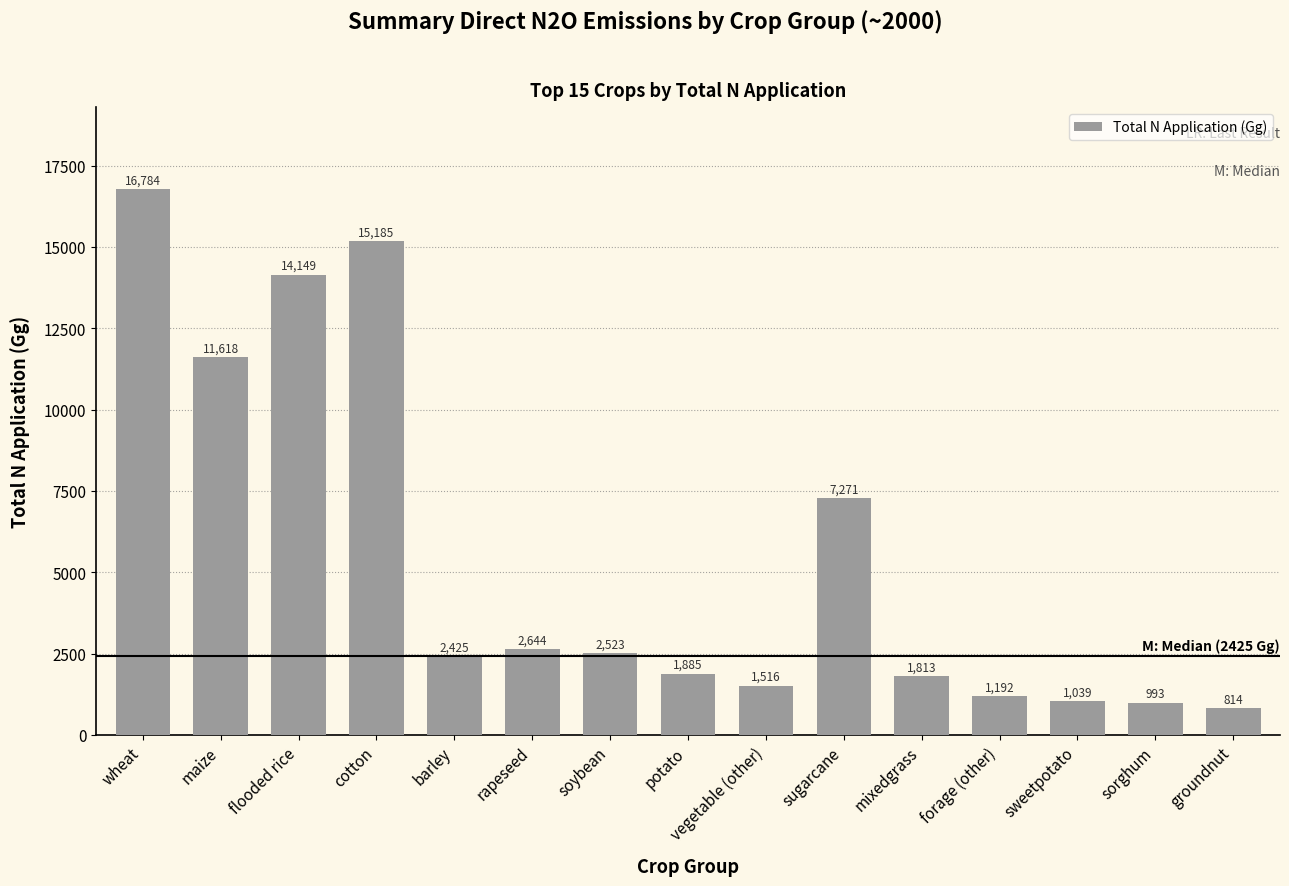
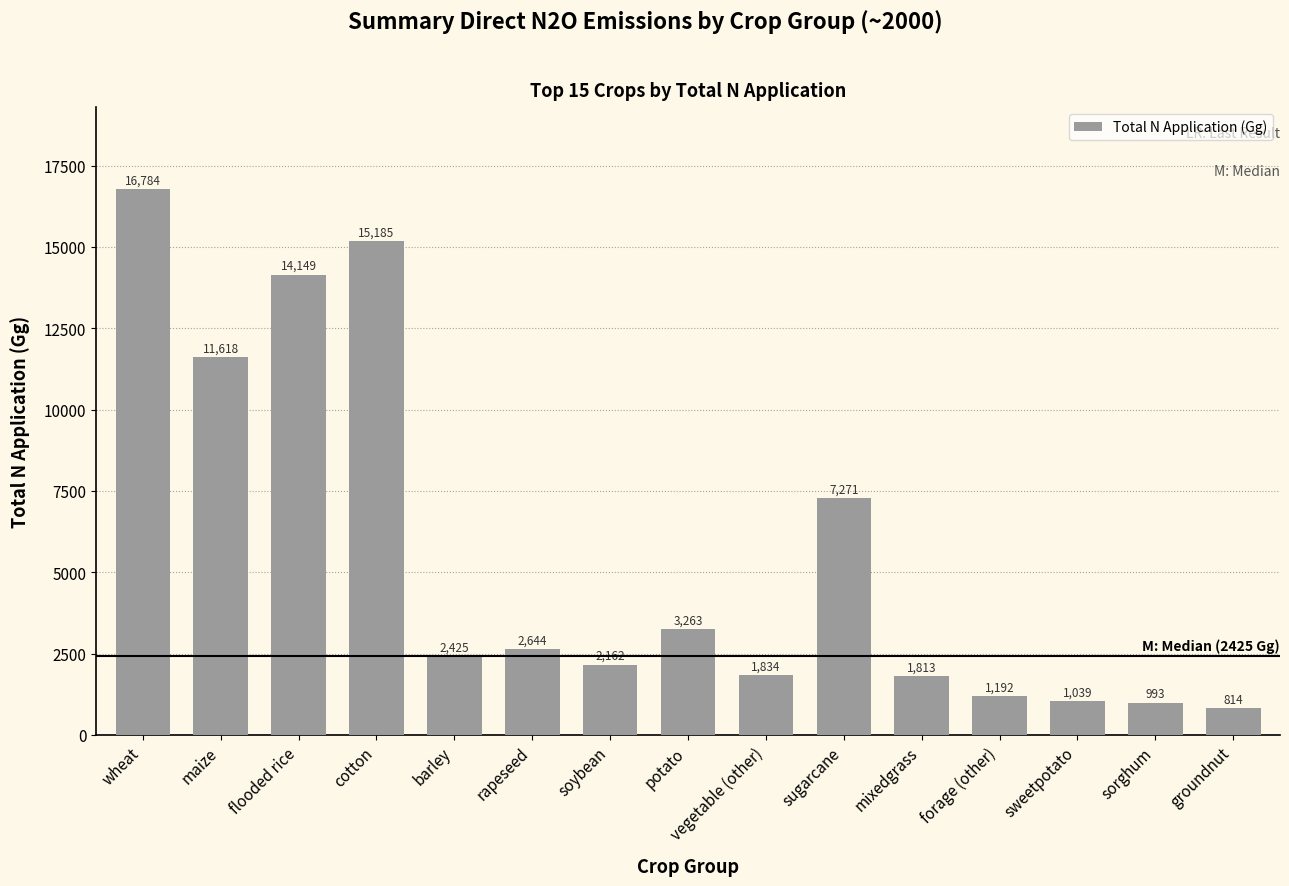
soybean: 2,523 -> 2,162
potato: 1,885 -> 3,263
vegetable (other): 1,516 -> 1,834
